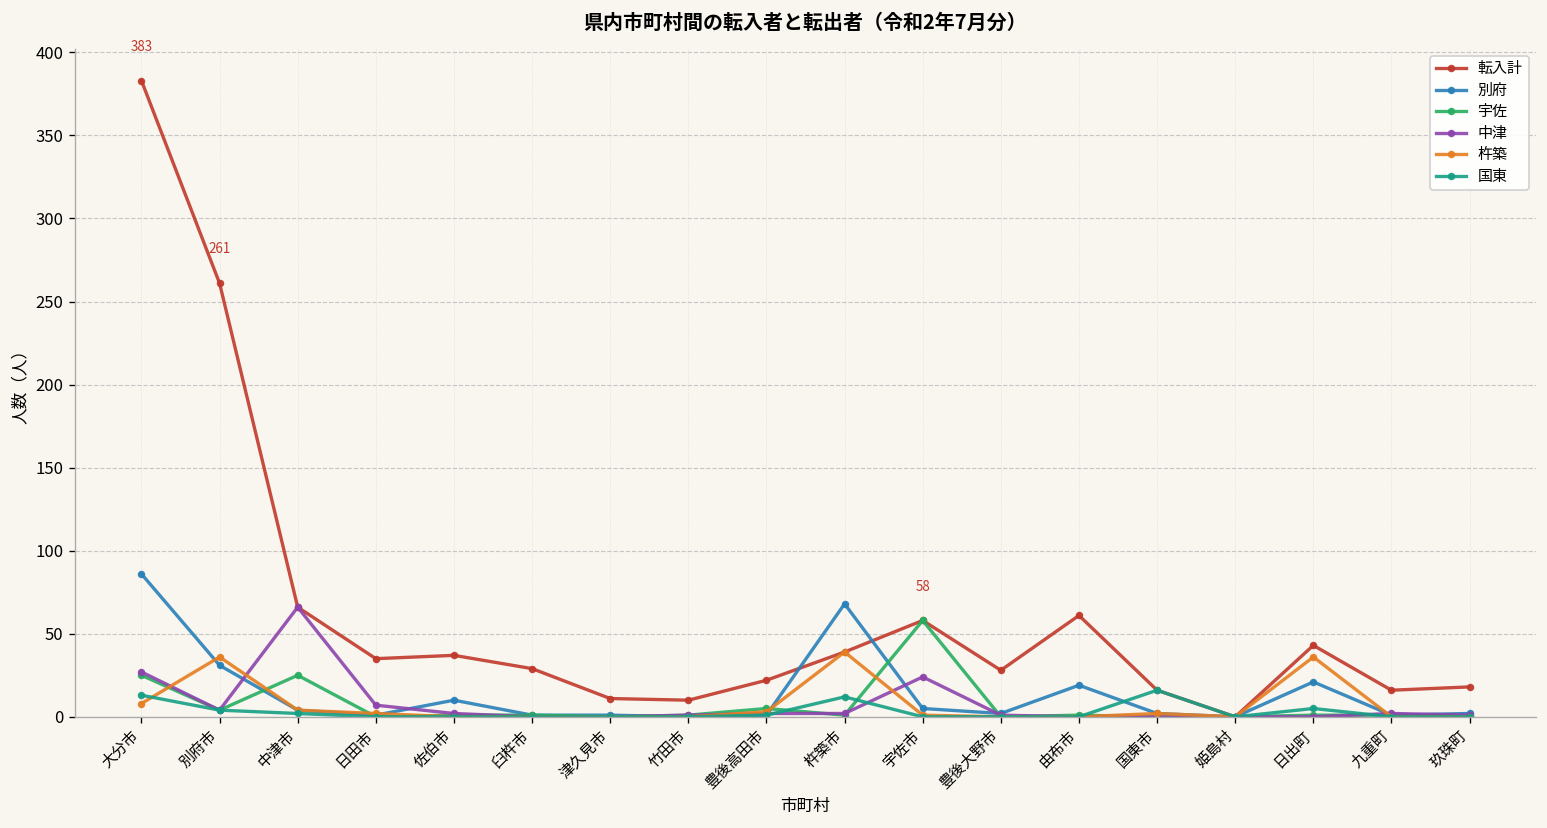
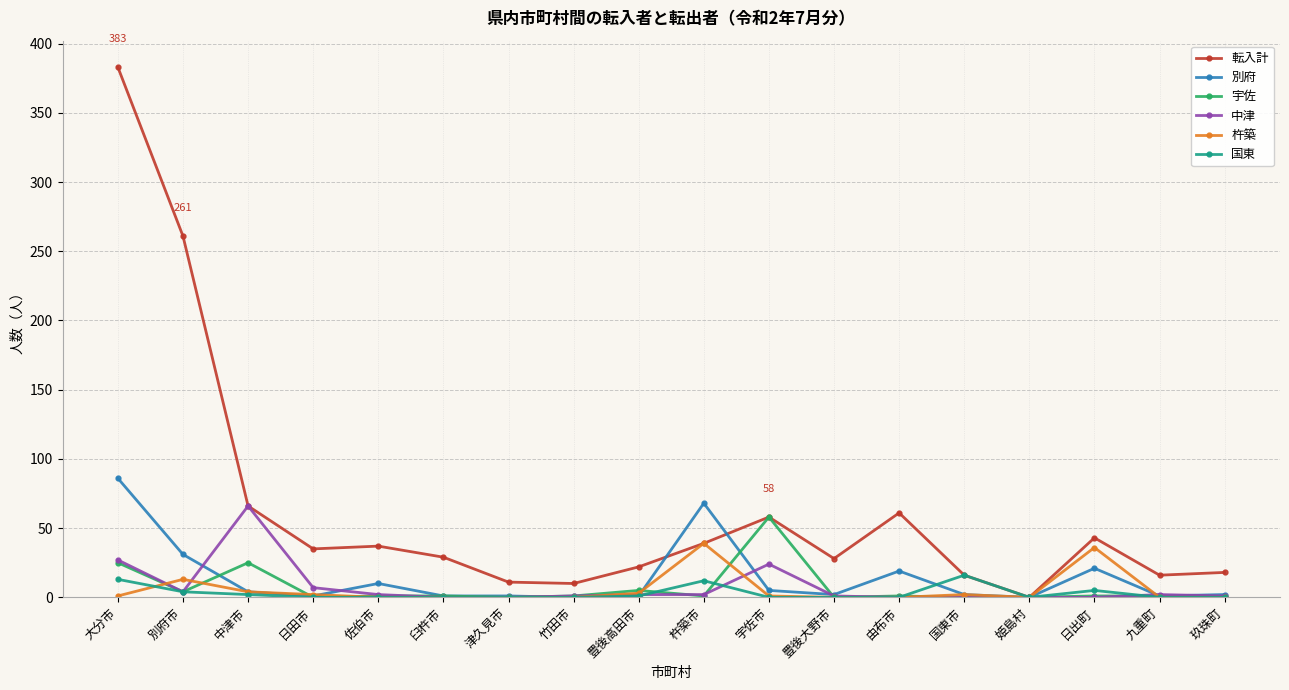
杵築, 大分市: 8 -> 1
杵築, 別府市: 36 -> 13
